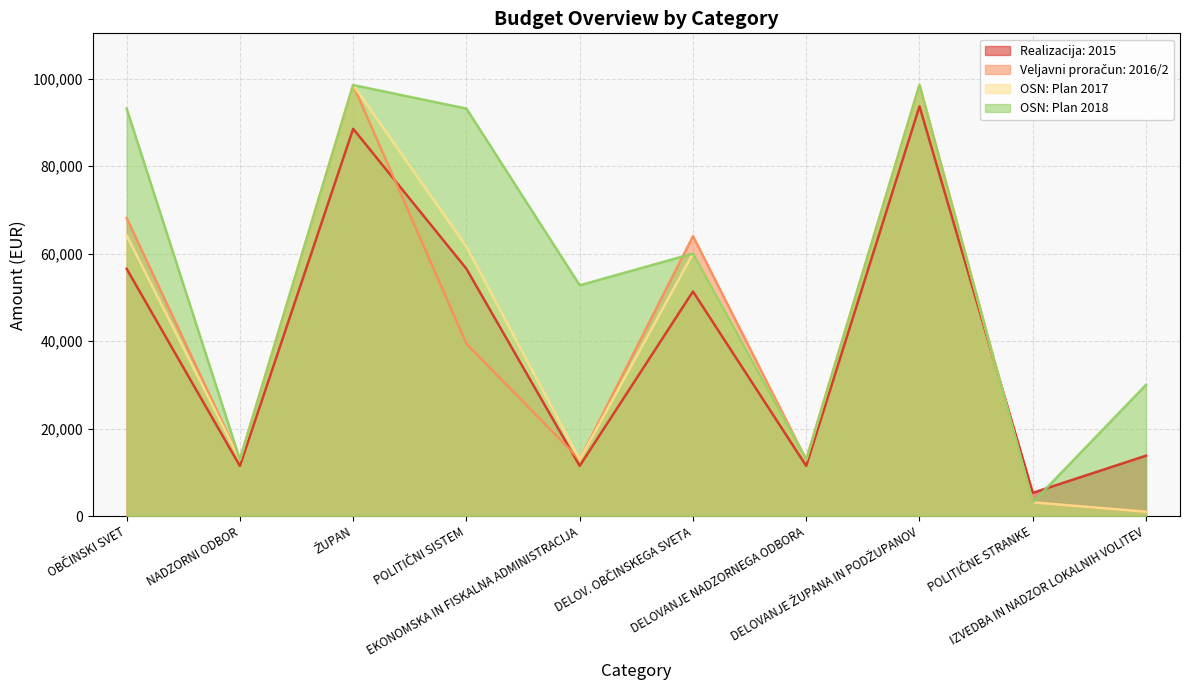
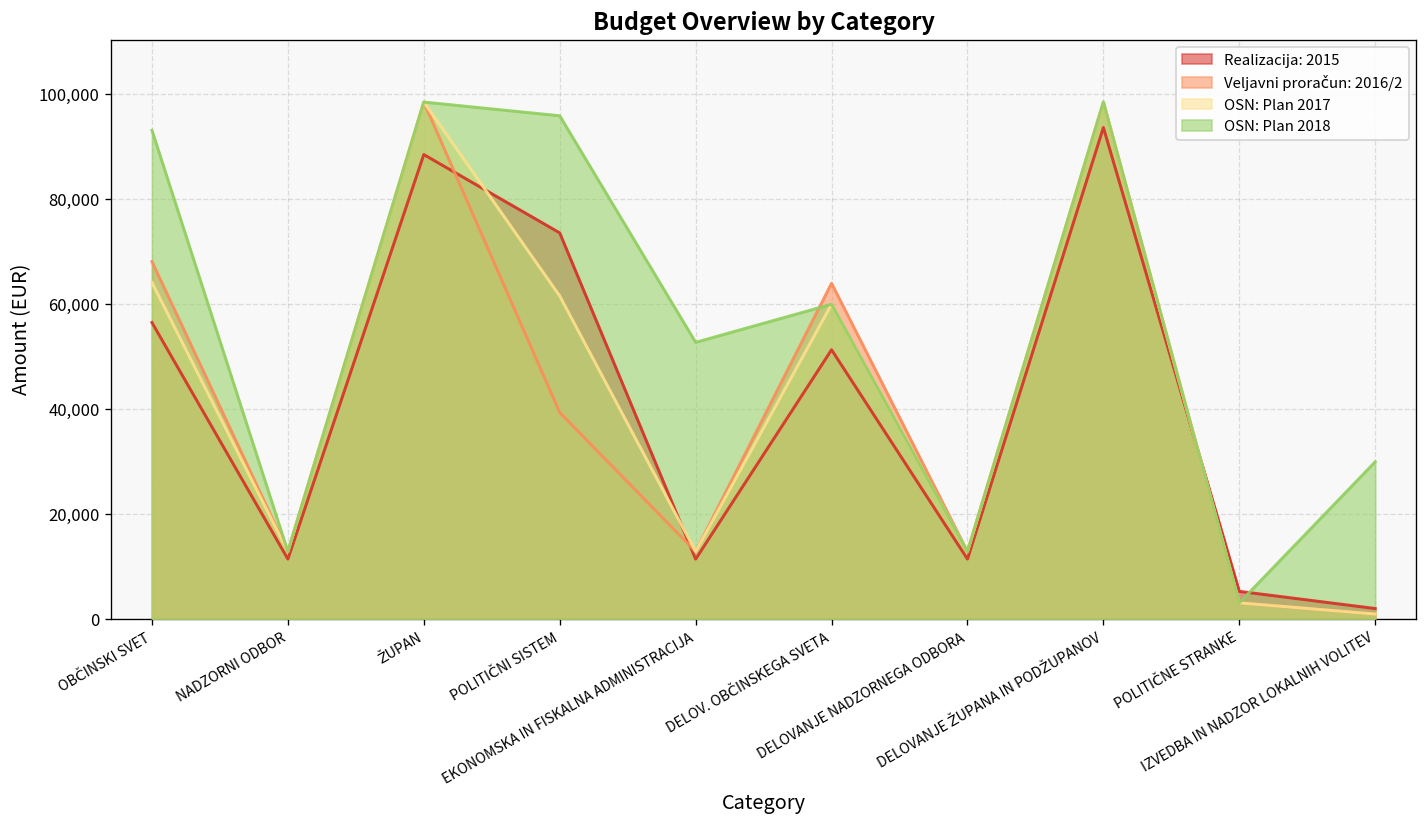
Realizacija: 2015, POLITIČNI SISTEM: 57,000 -> 74,000
OSN: Plan 2018, POLITIČNI SISTEM: 93,000 -> 96,000
Realizacija: 2015, IZVEDBA IN NADZOR LOKALNIH VOLITEV: 14,000 -> 2,000
